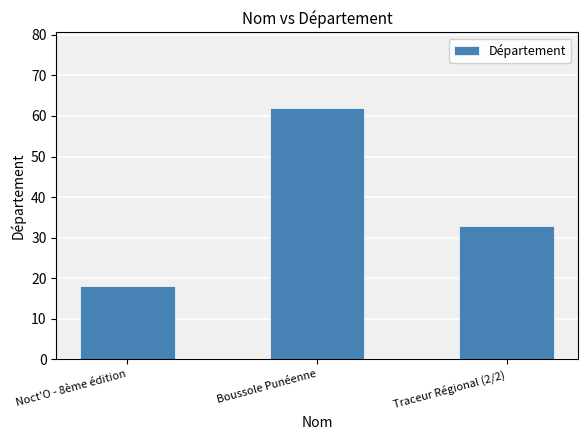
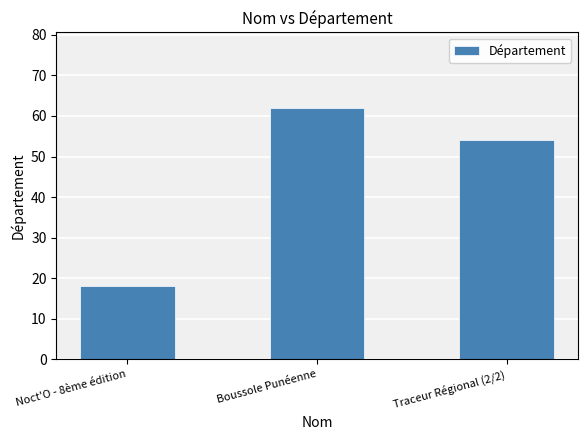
Traceur Régional (2/2): 33 -> 54
